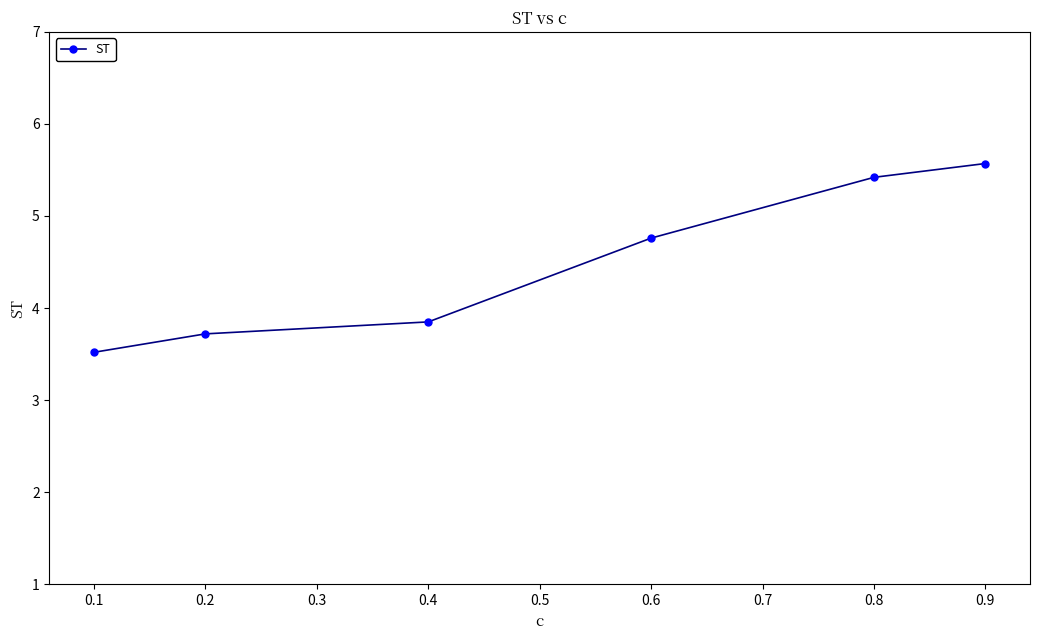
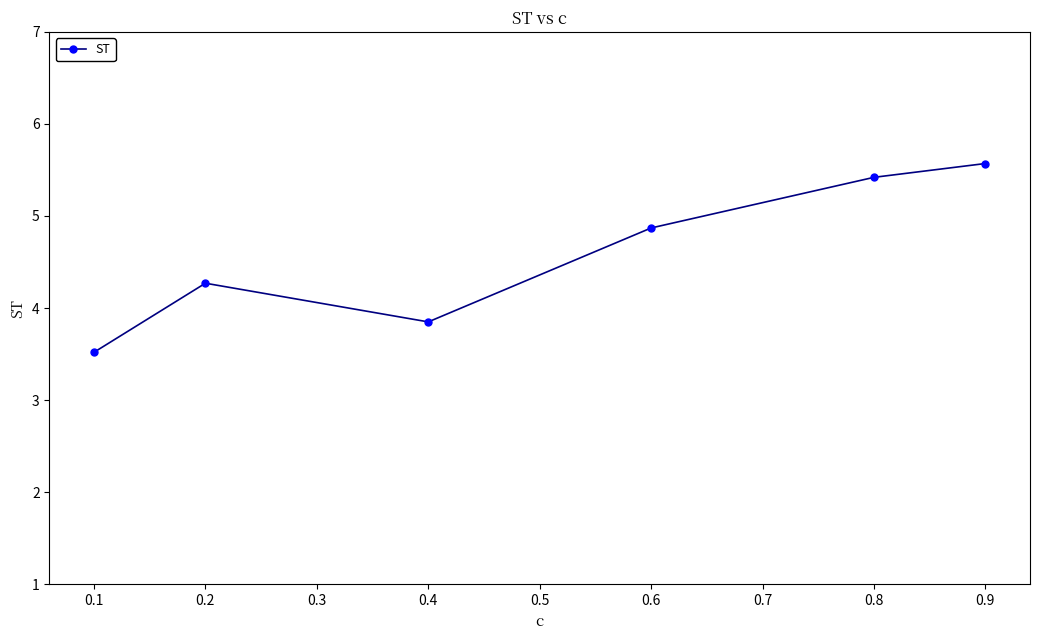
0.2: 3.7 -> 4.3
0.6: 4.8 -> 4.9
